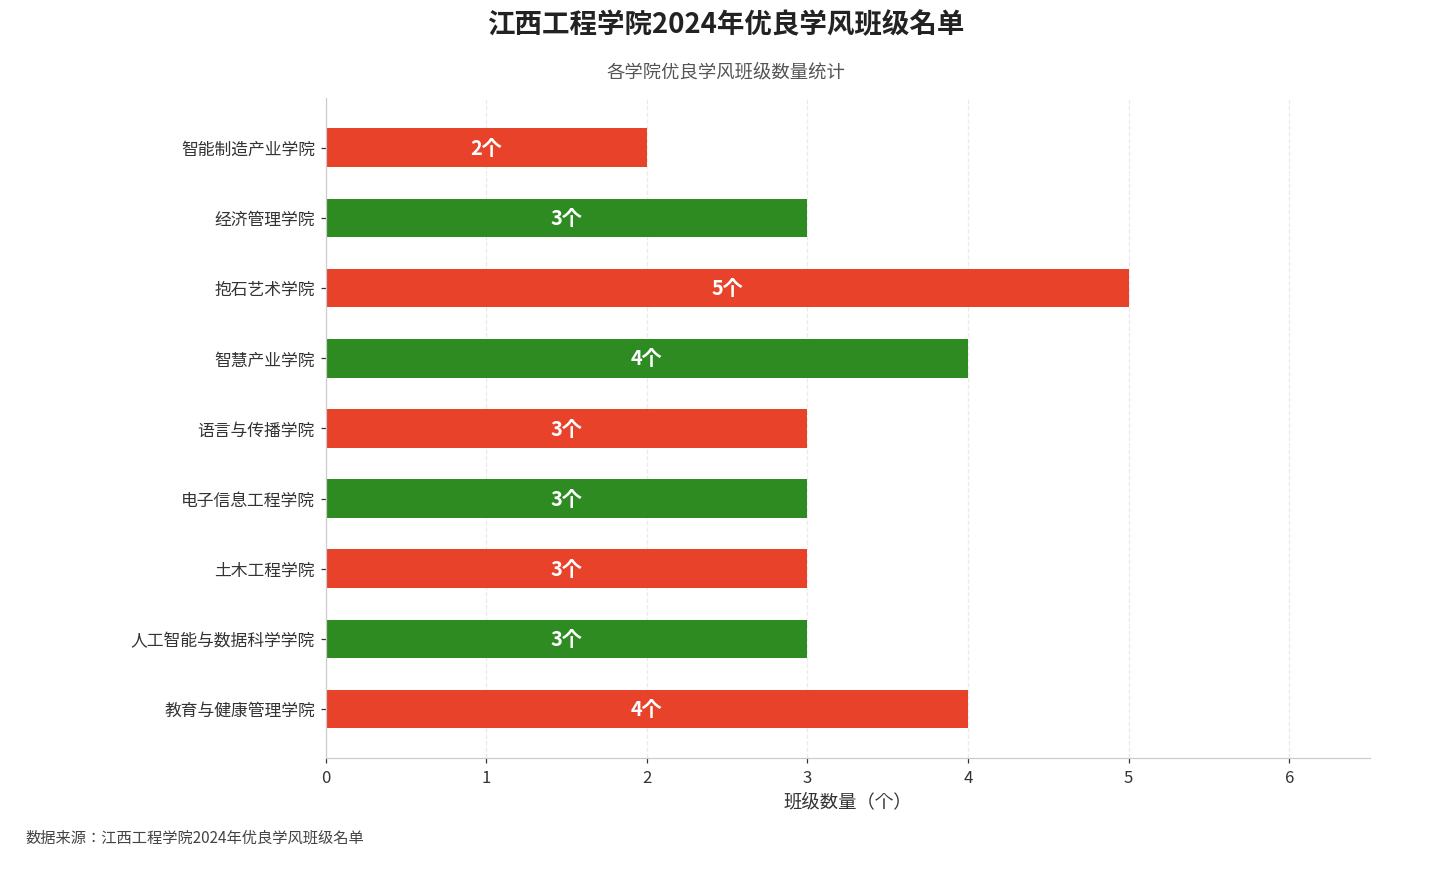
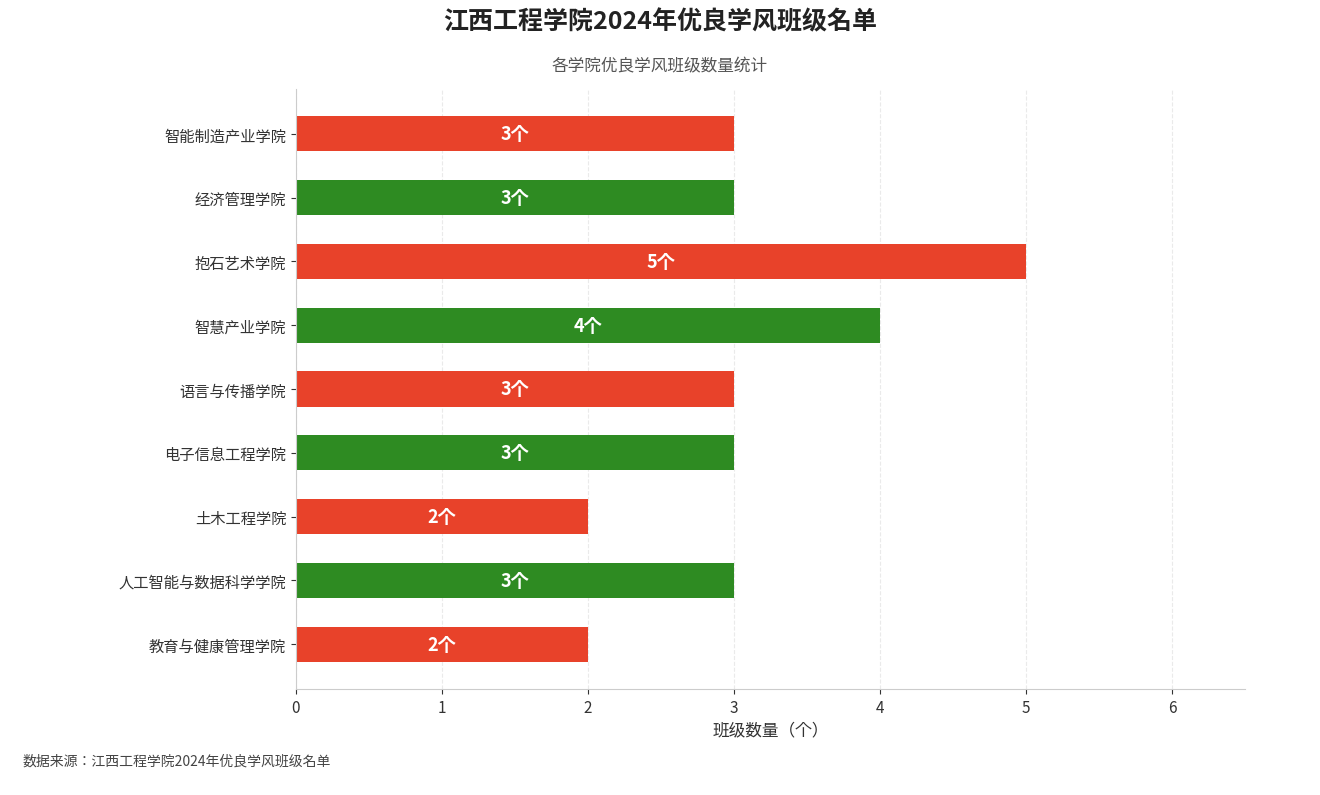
智能制造产业学院: 2个 -> 3个
土木工程学院: 3个 -> 2个
教育与健康管理学院: 4个 -> 2个
